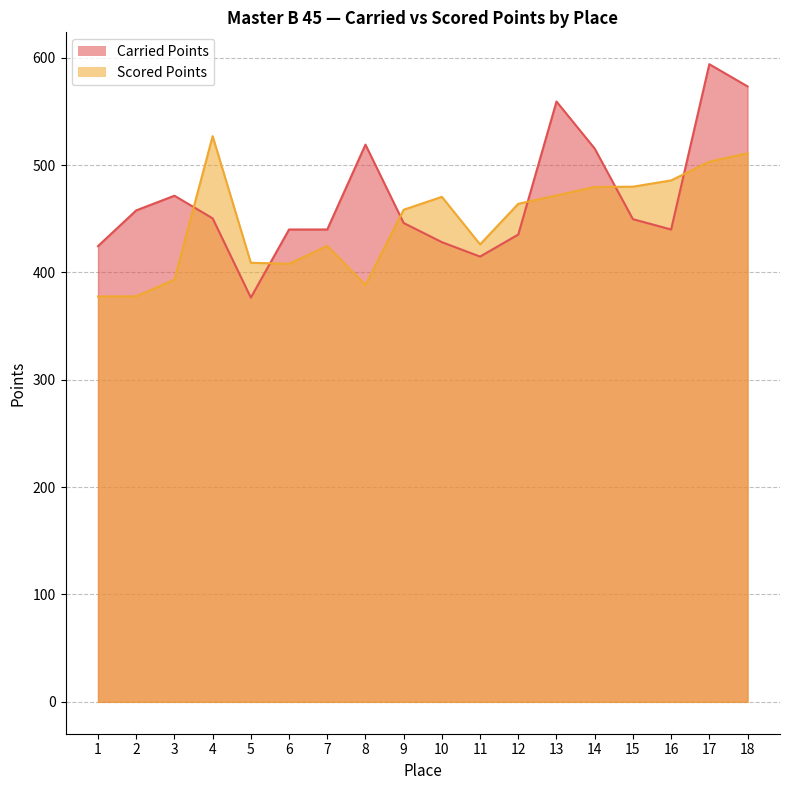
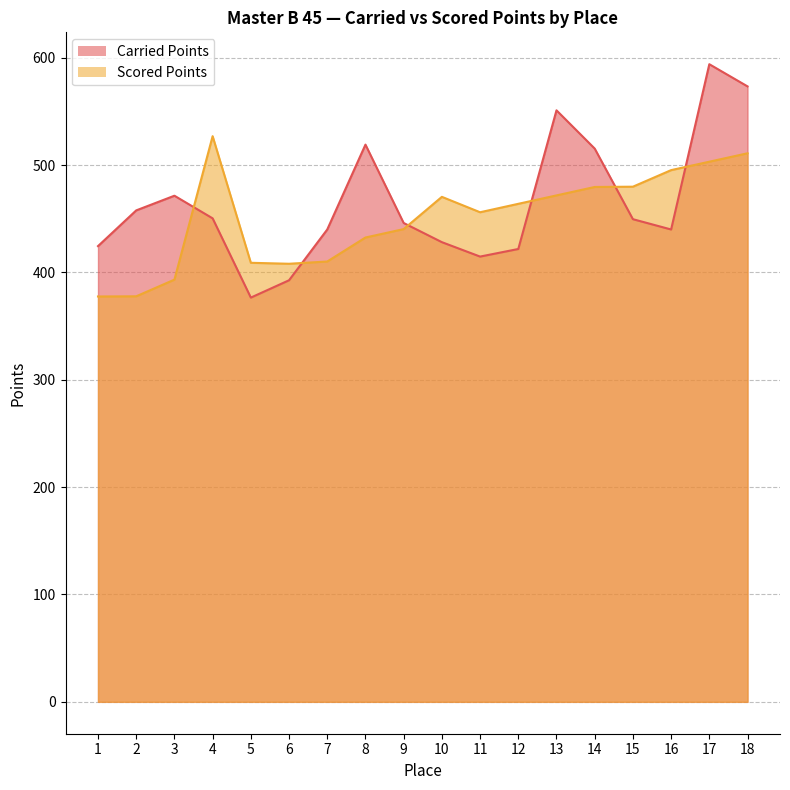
Carried Points, 6: 440 -> 393
Scored Points, 7: 425 -> 410
Scored Points, 8: 388 -> 433
Scored Points, 9: 458 -> 440
Scored Points, 11: 426 -> 456
Carried Points, 12: 435 -> 422
Carried Points, 13: 559 -> 551
Scored Points, 16: 486 -> 495
